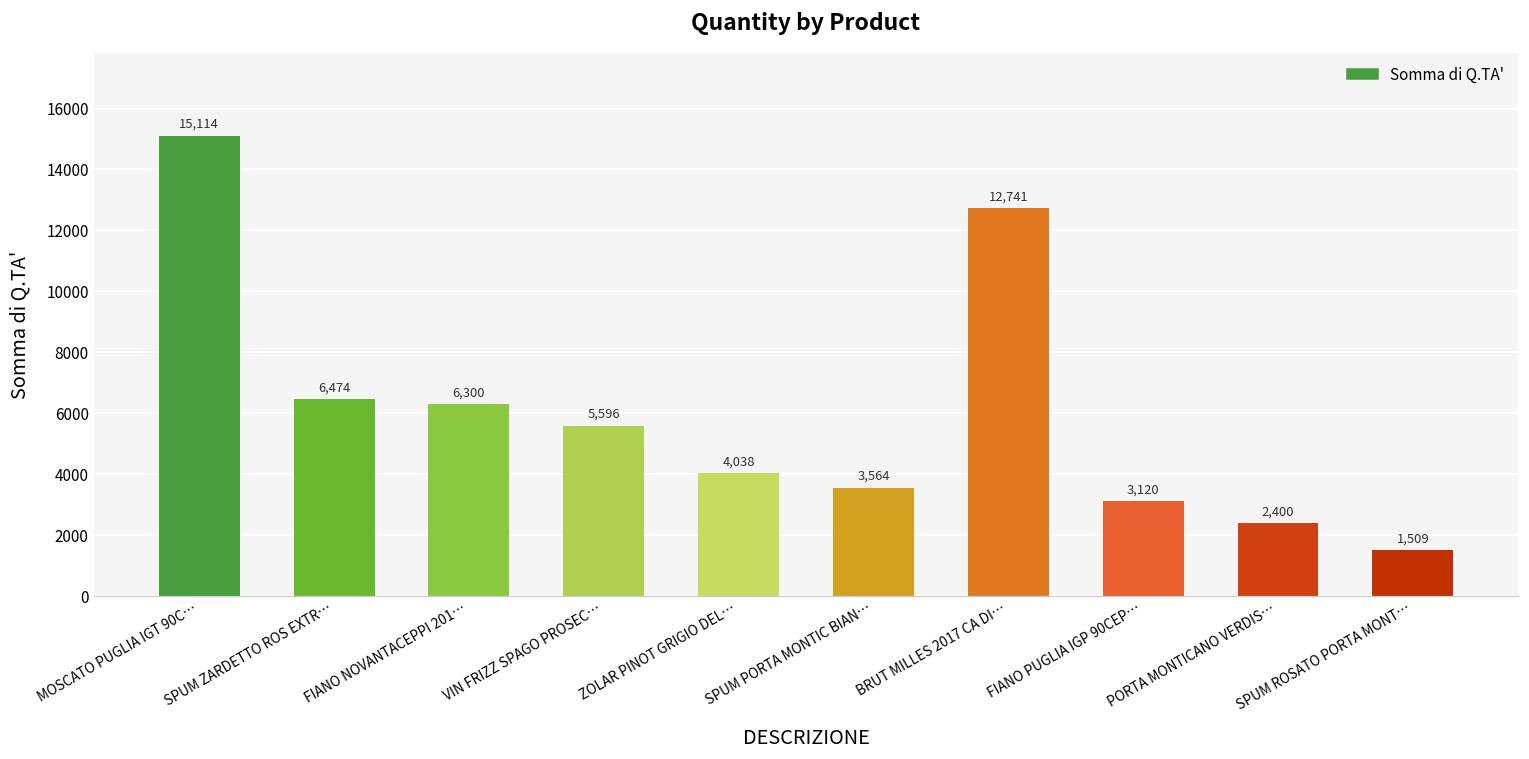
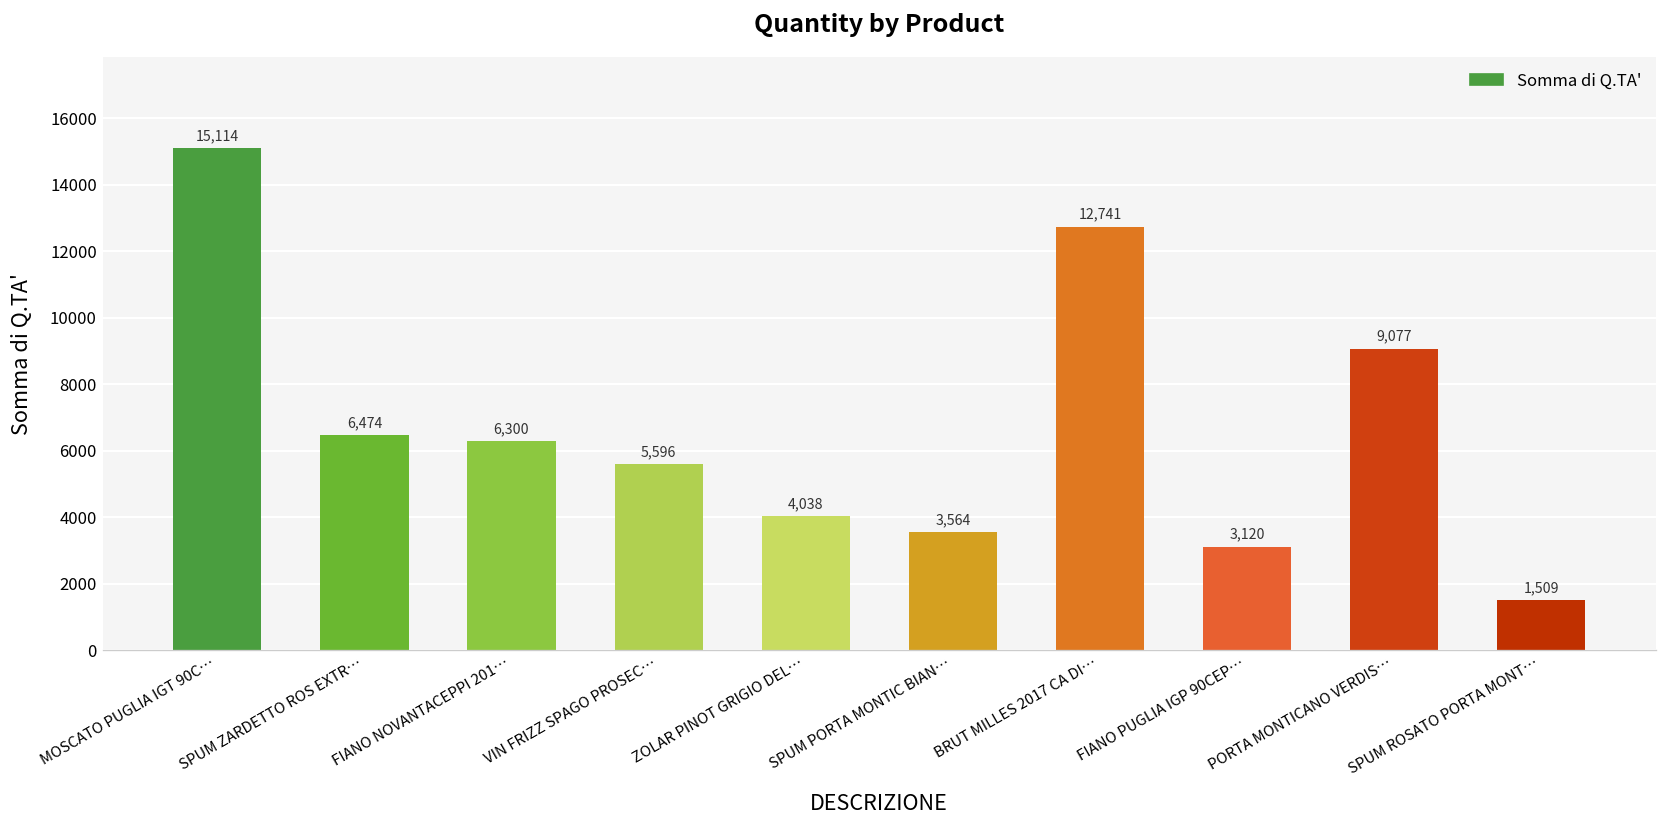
PORTA MONTICANO VERDIS…: 2,400 -> 9,077
